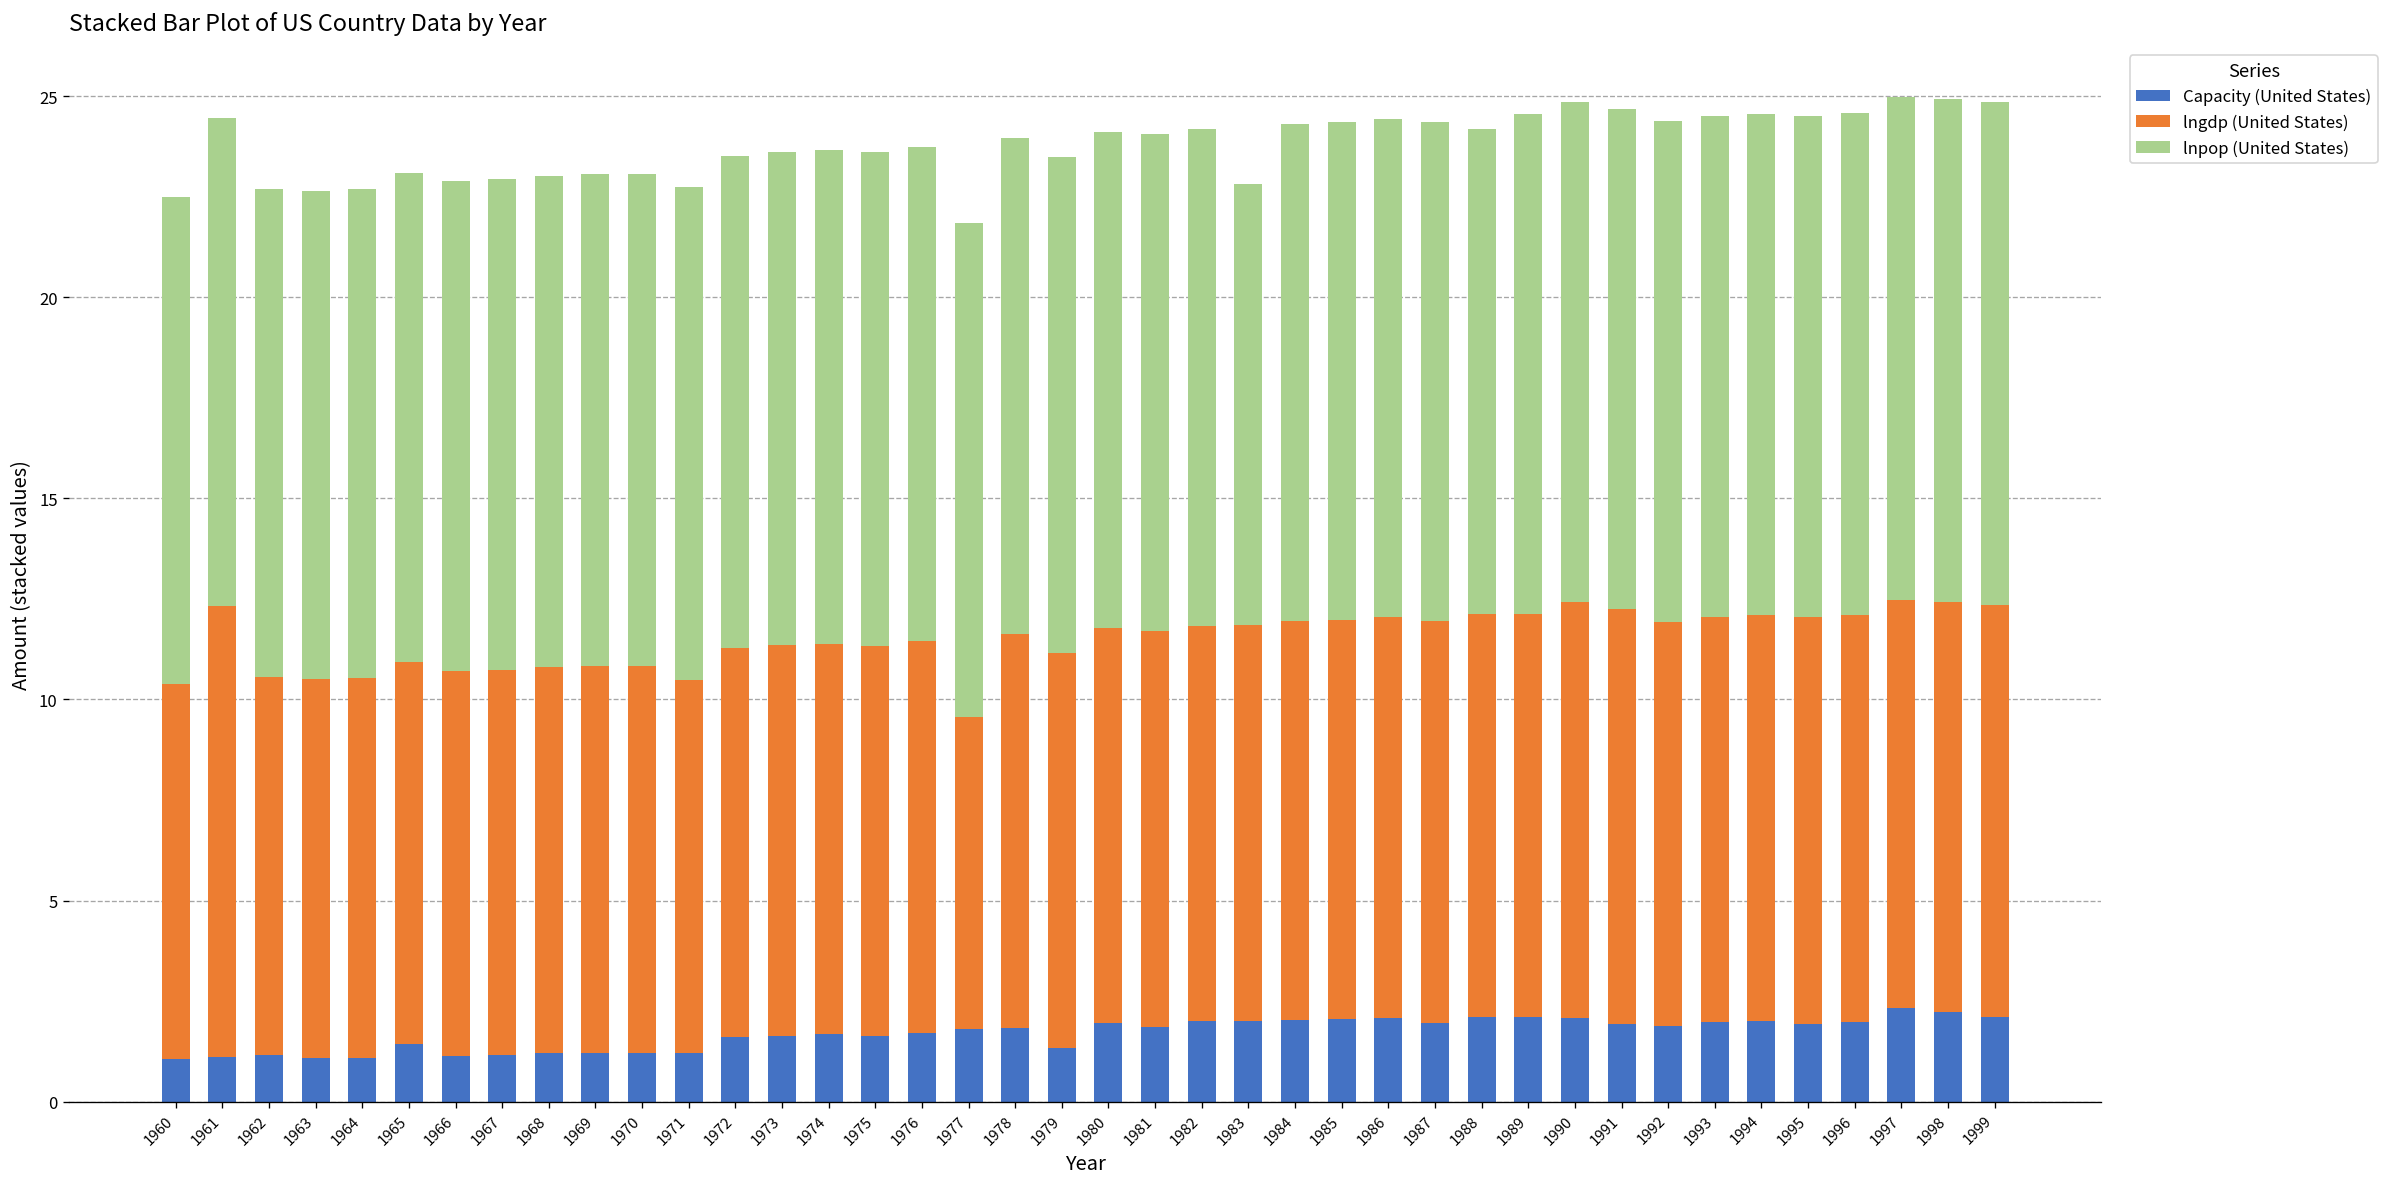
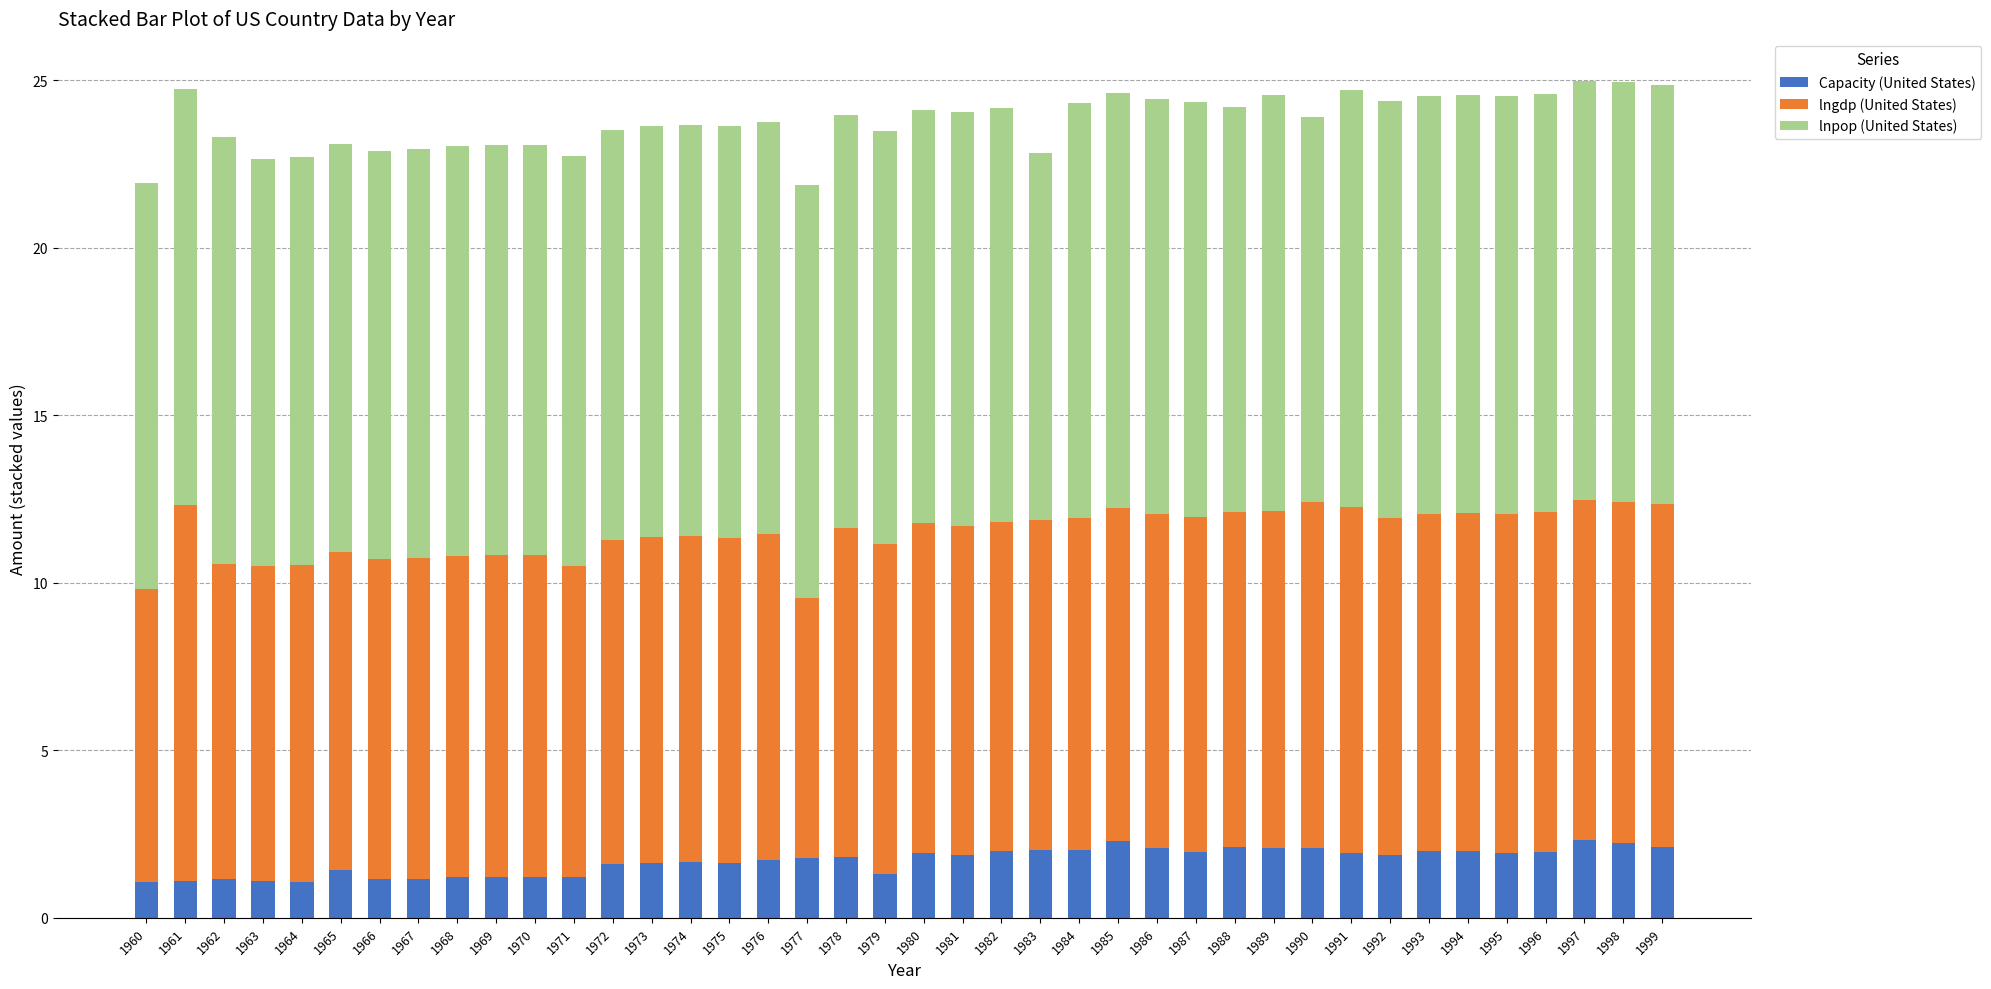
lngdp (United States), 1960: 9.3 -> 8.8
lnpop (United States), 1961: 12.1 -> 12.4
lnpop (United States), 1962: 12.1 -> 12.8
Capacity (United States), 1985: 2.0 -> 2.3
lnpop (United States), 1990: 12.4 -> 11.5
